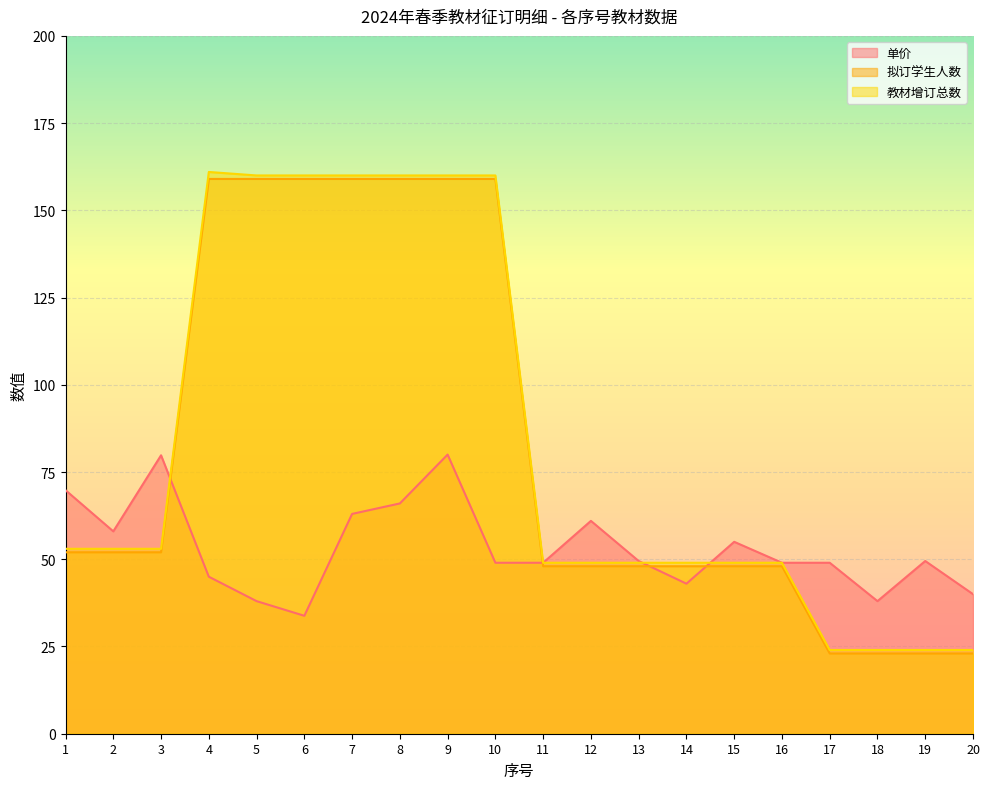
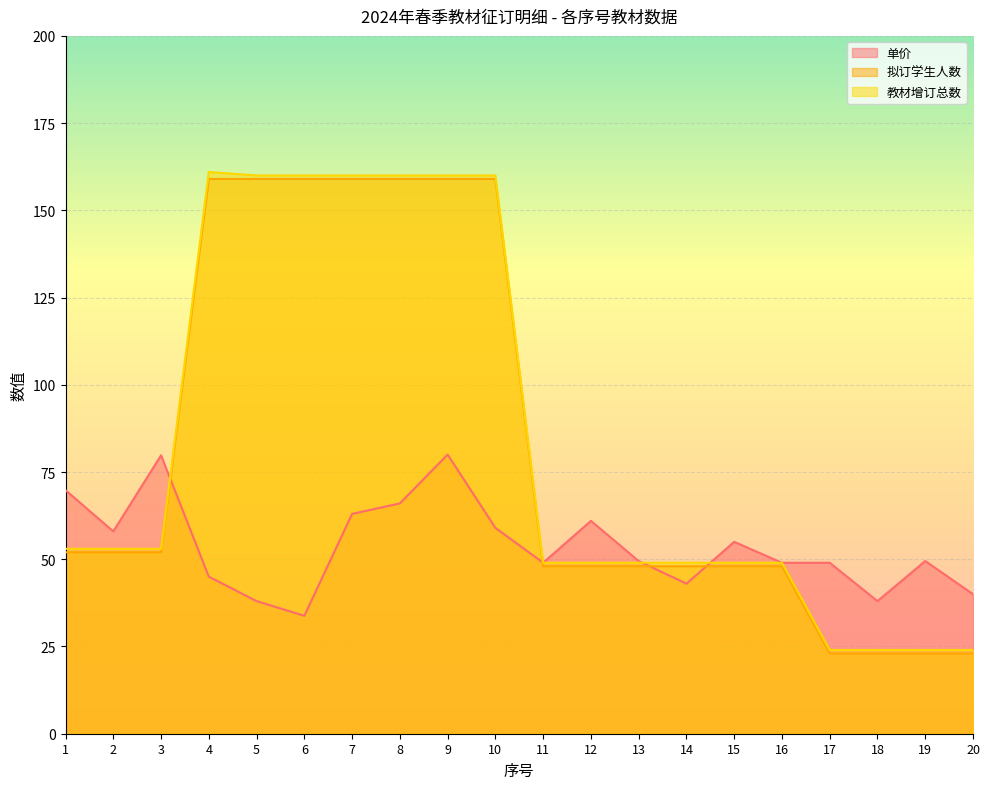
单价, 10: 49 -> 59
